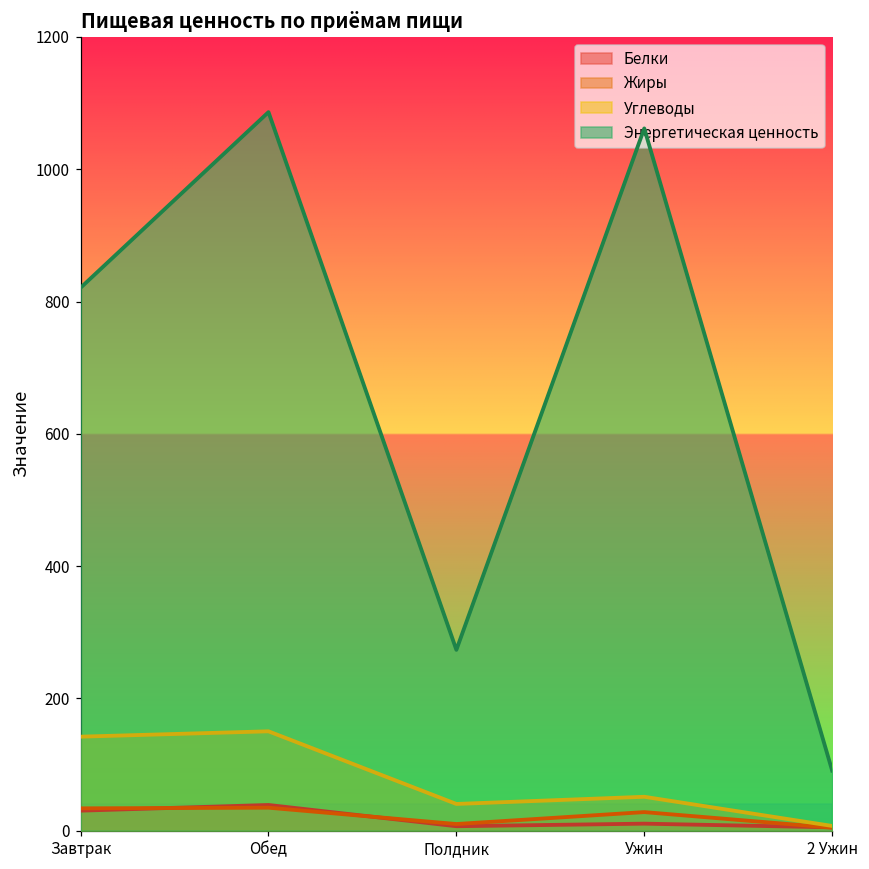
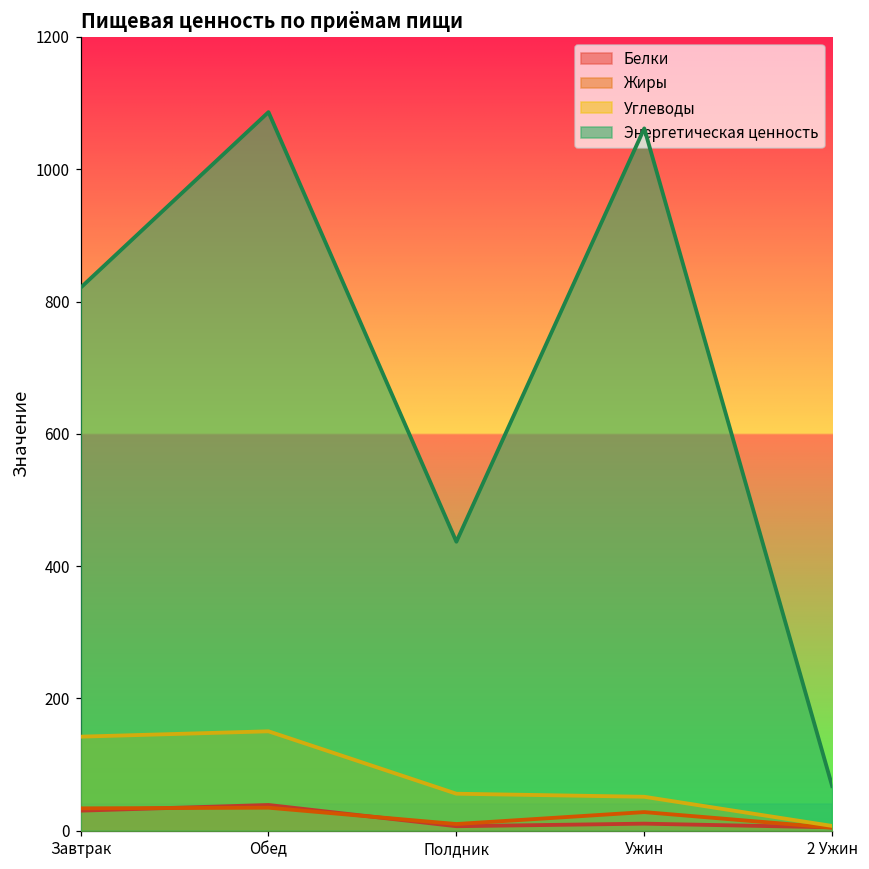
Углеводы, Полдник: 40 -> 60
Энергетическая ценность, Полдник: 270 -> 440
Энергетическая ценность, 2 Ужин: 90 -> 70
